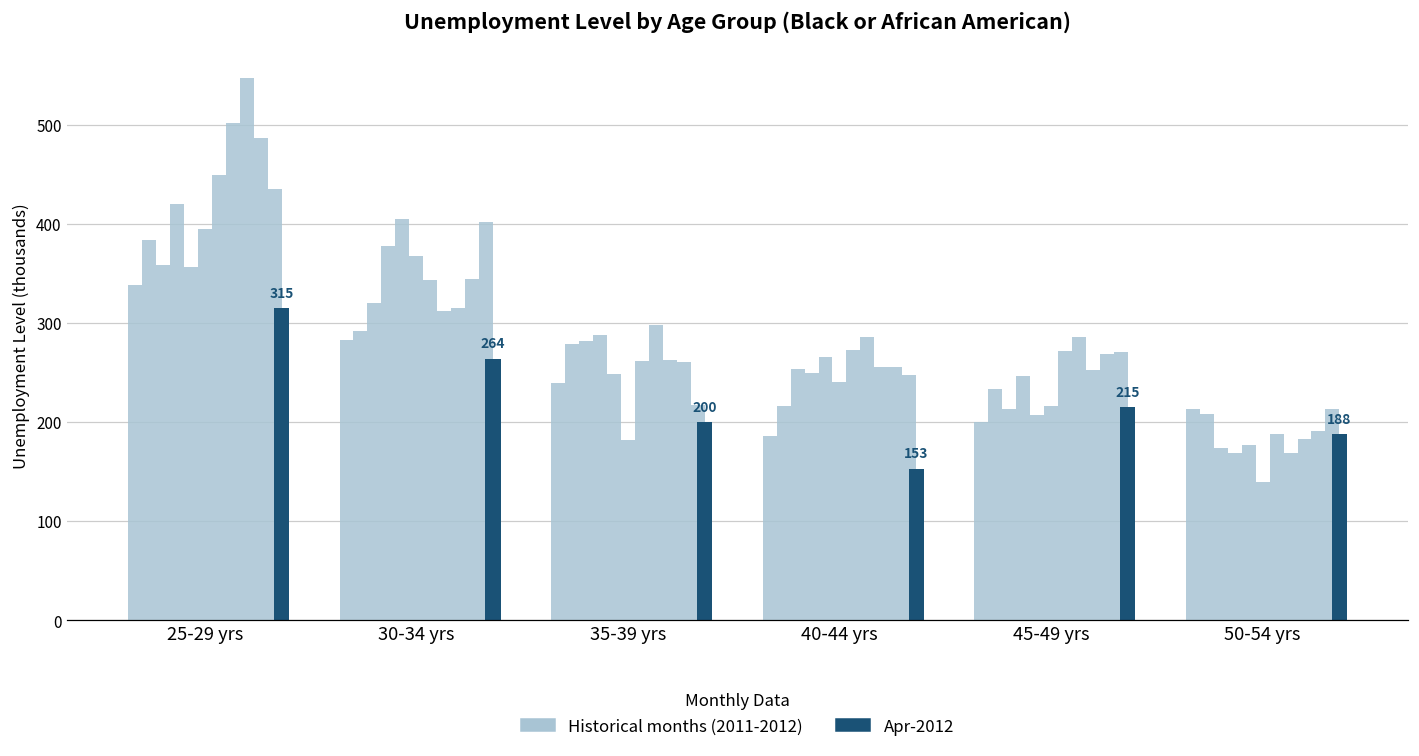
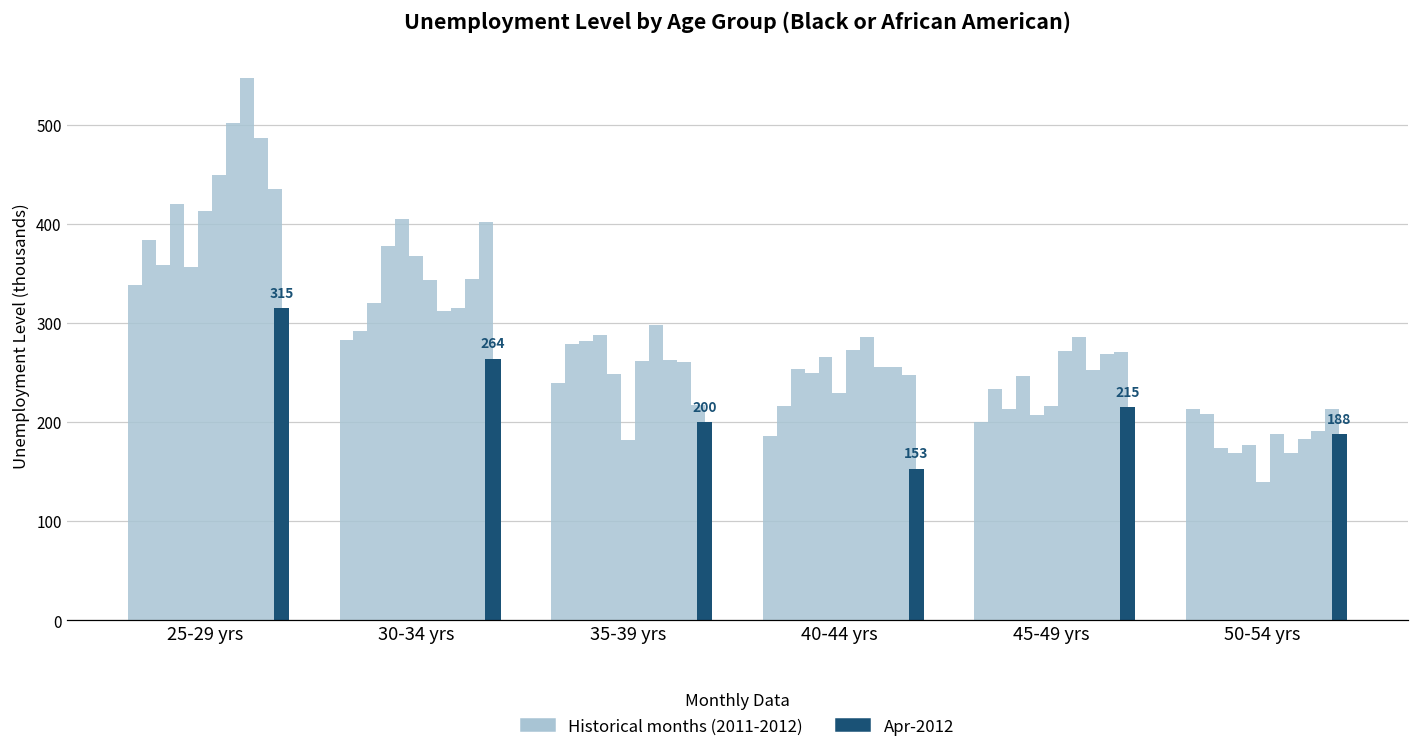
25-29 yrs: 400 -> 410
40-44 yrs: 240 -> 230
